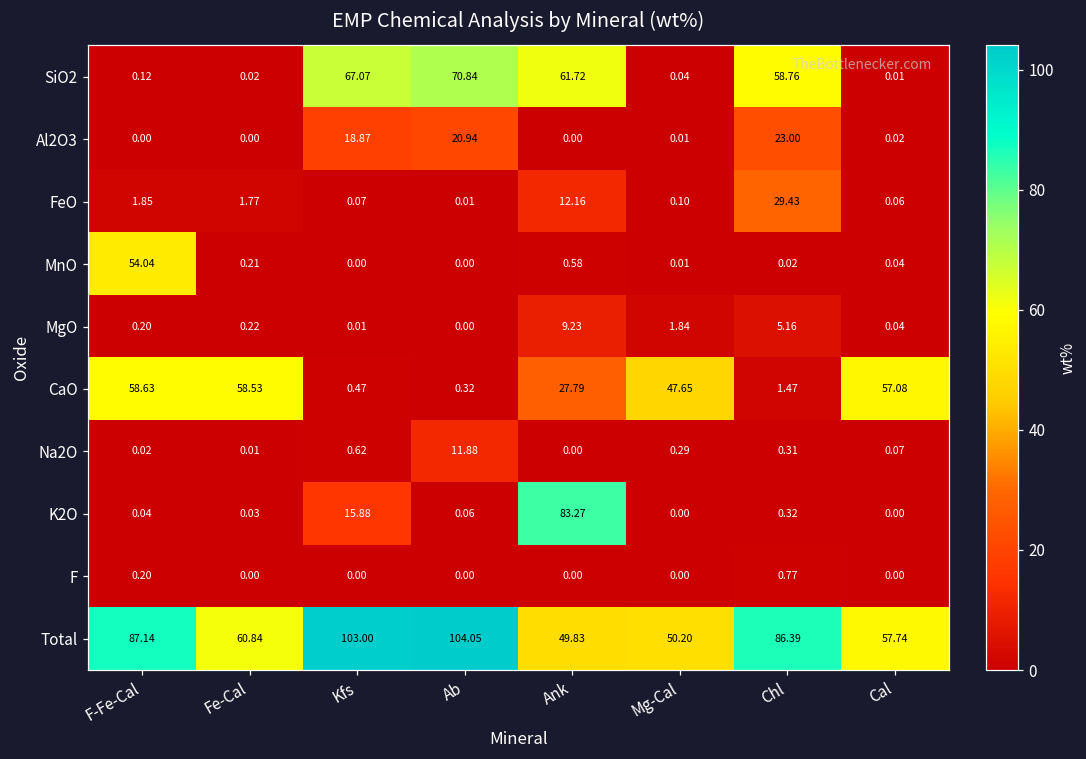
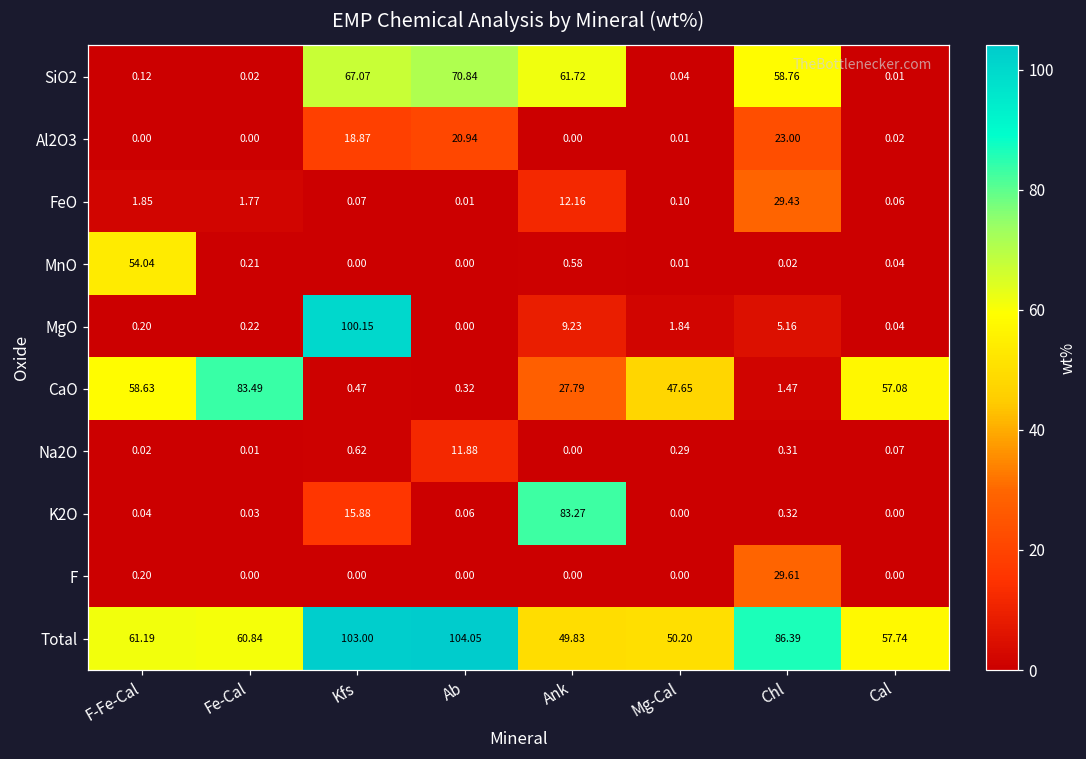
MgO, Kfs: 0.01 -> 100.15
CaO, Fe-Cal: 58.53 -> 83.49
F, Chl: 0.77 -> 29.61
Total, F-Fe-Cal: 87.14 -> 61.19
